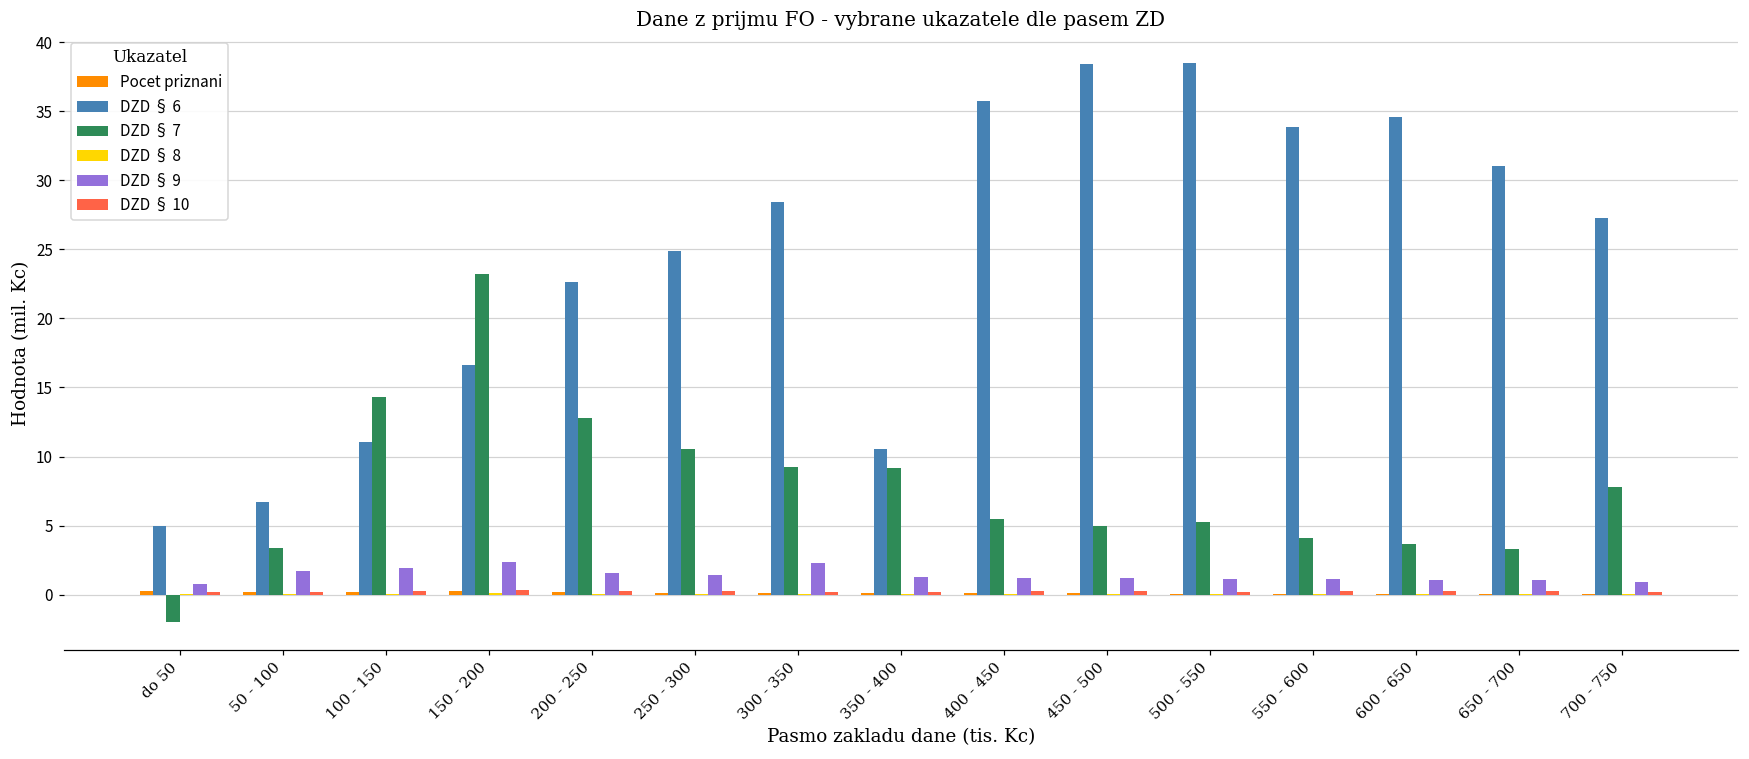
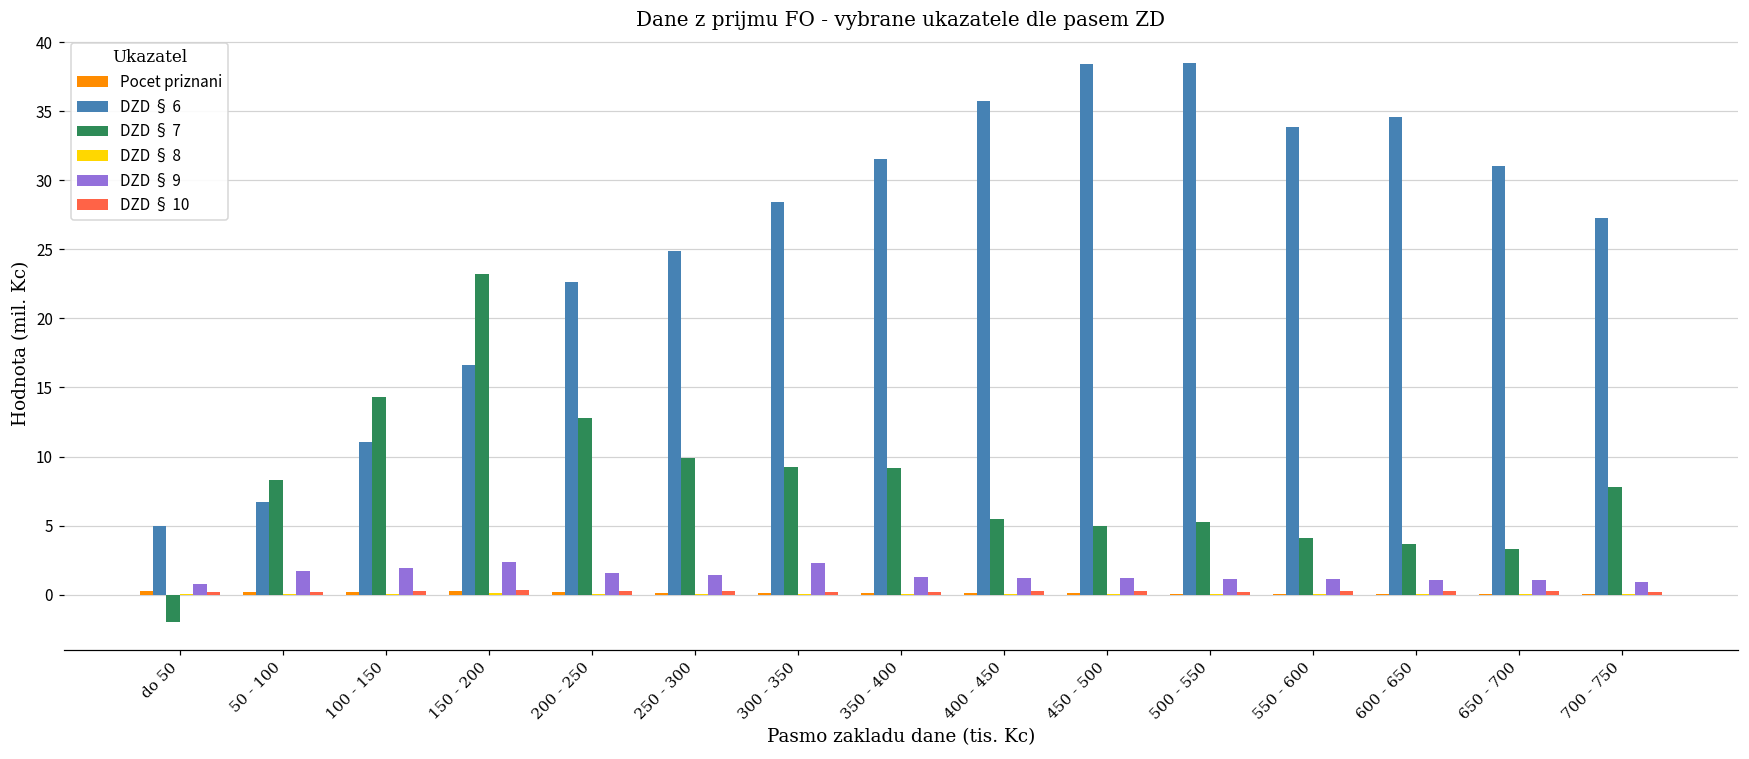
DZD § 7, 50 - 100: 3.3 -> 8.3
DZD § 7, 250 - 300: 10.6 -> 9.9
DZD § 6, 350 - 400: 10.6 -> 31.6
